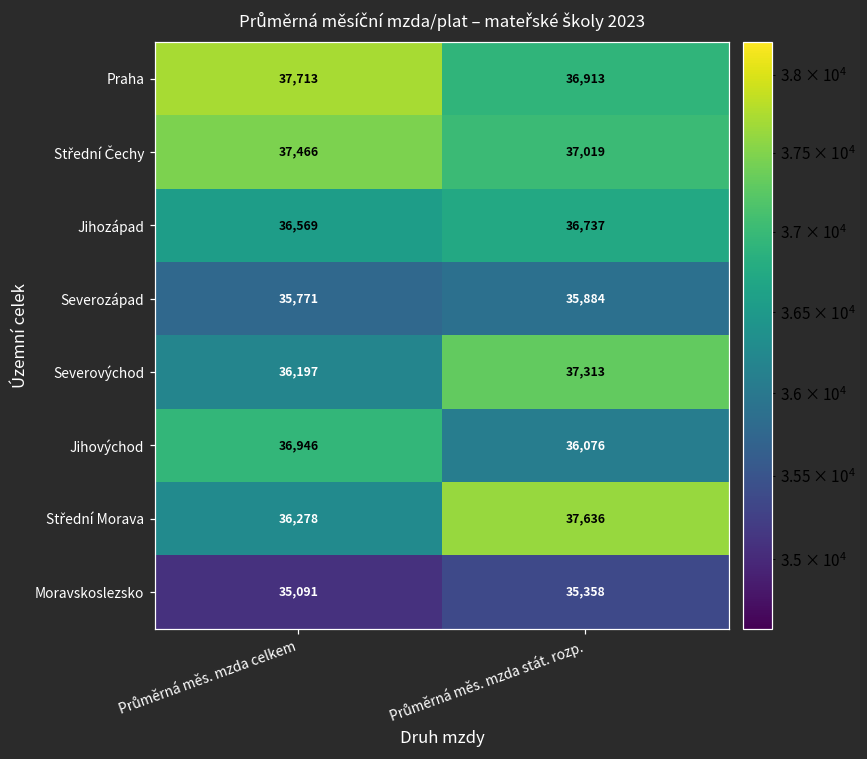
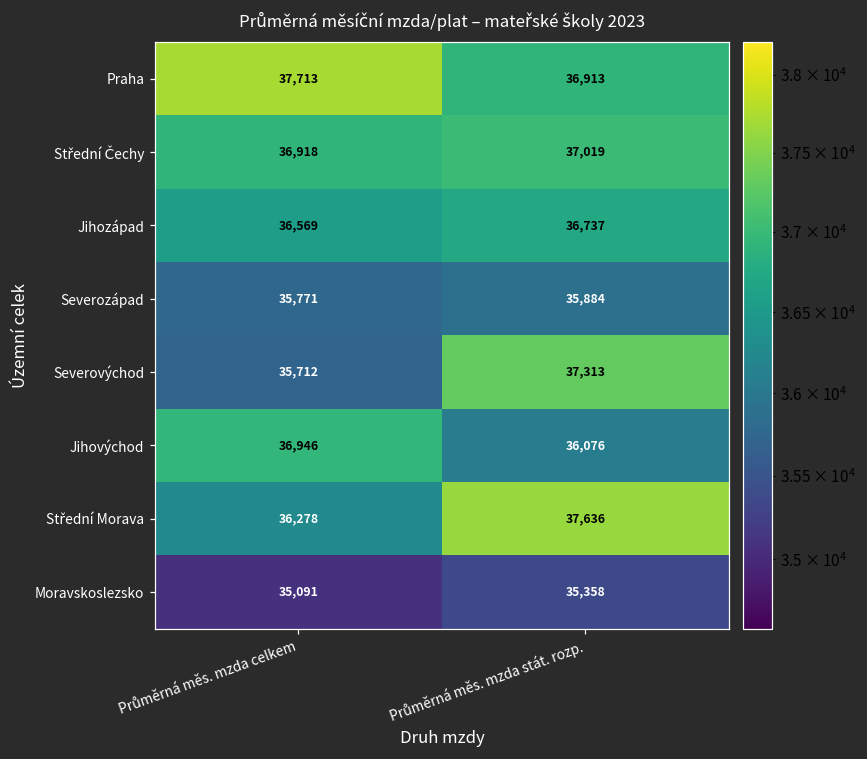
Střední Čechy, Průměrná měs. mzda celkem: 37,466 -> 36,918
Severovýchod, Průměrná měs. mzda celkem: 36,197 -> 35,712
